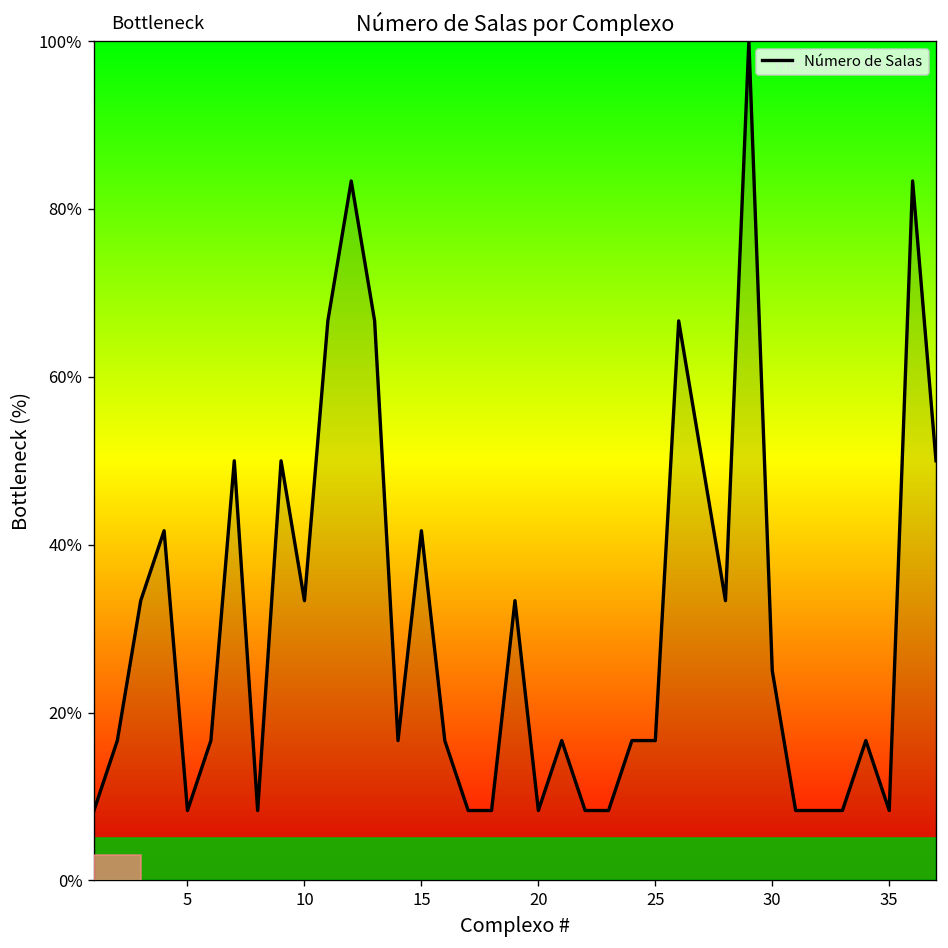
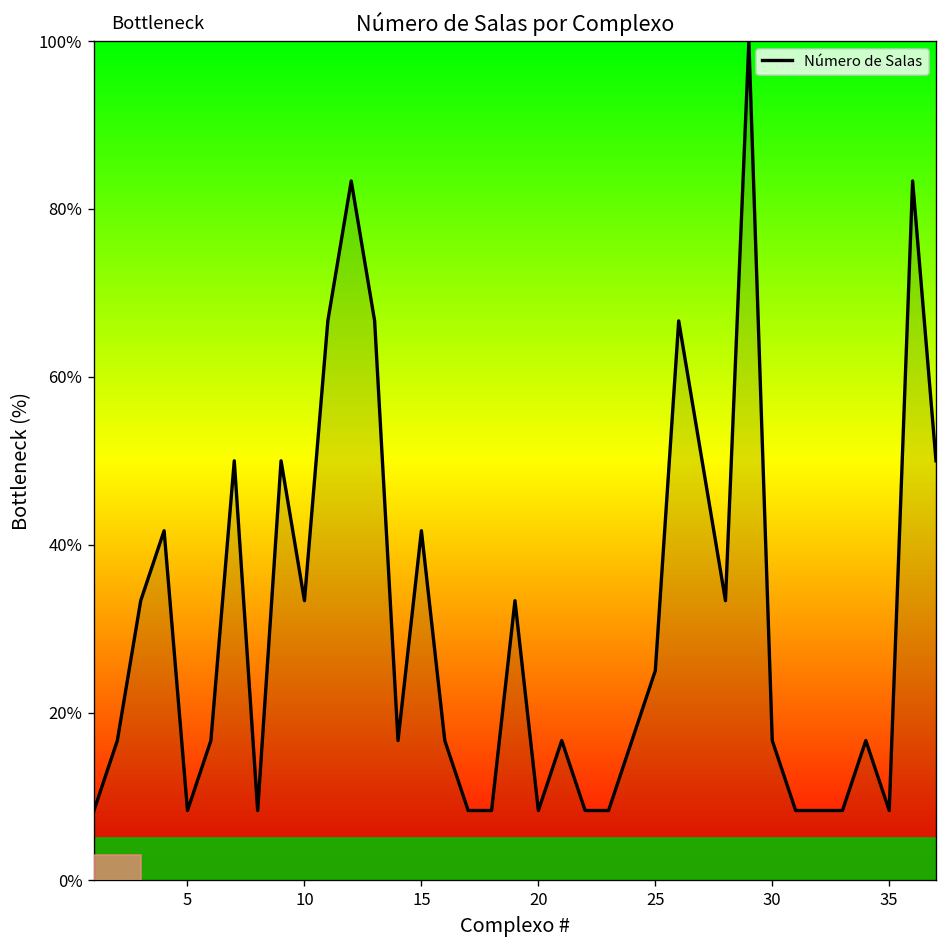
25: 17% -> 25%
30: 25% -> 17%
